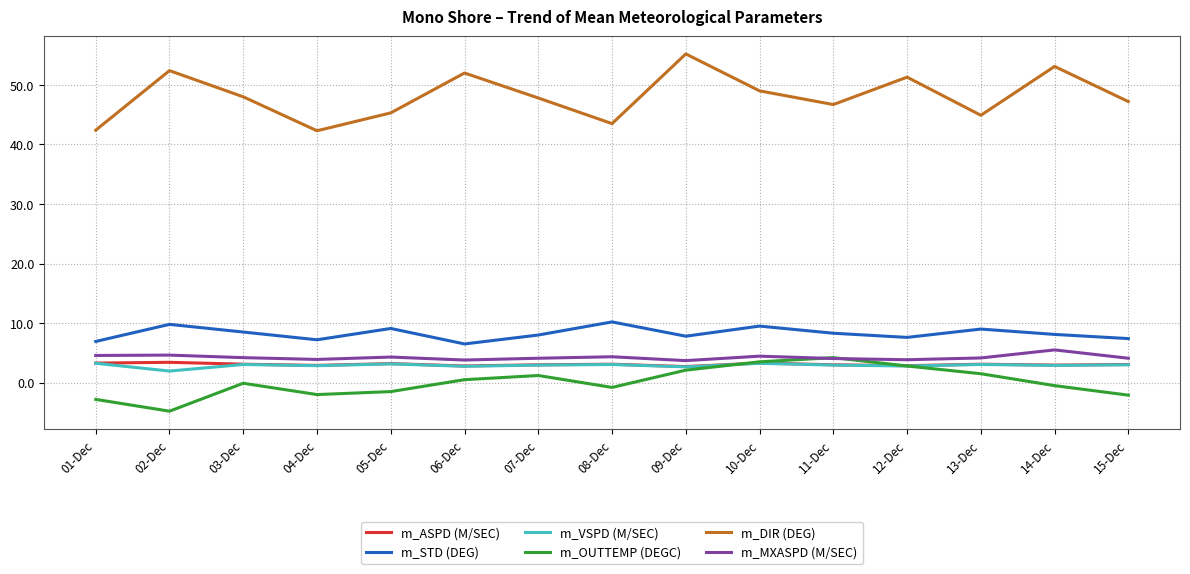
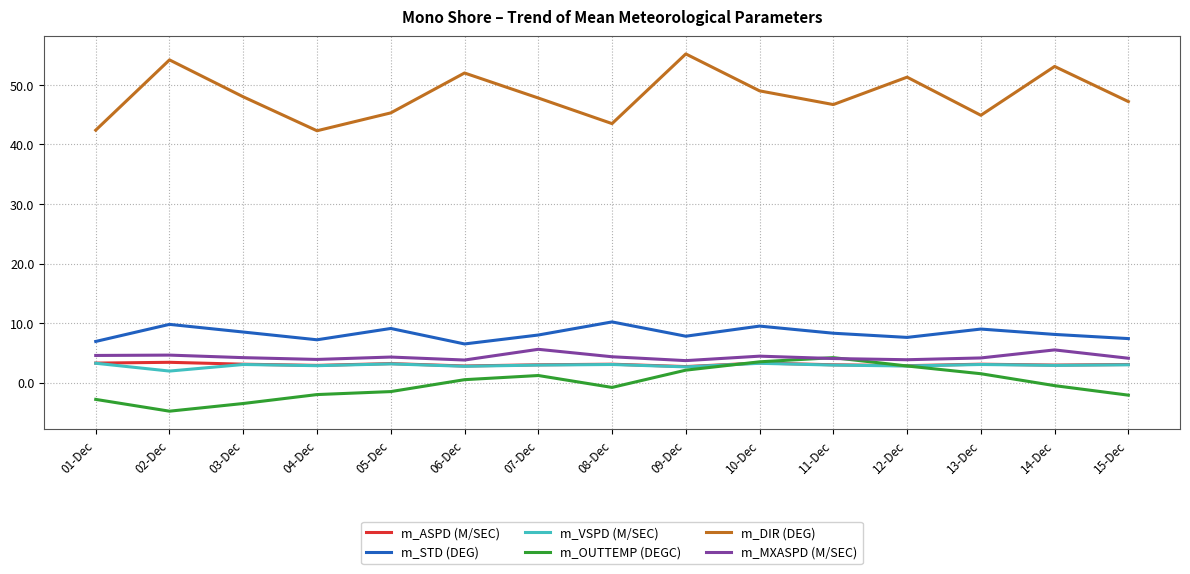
m_DIR (DEG), 02-Dec: 52 -> 54
m_OUTTEMP (DEGC), 03-Dec: 0 -> -4
m_MXASPD (M/SEC), 07-Dec: 4 -> 6
